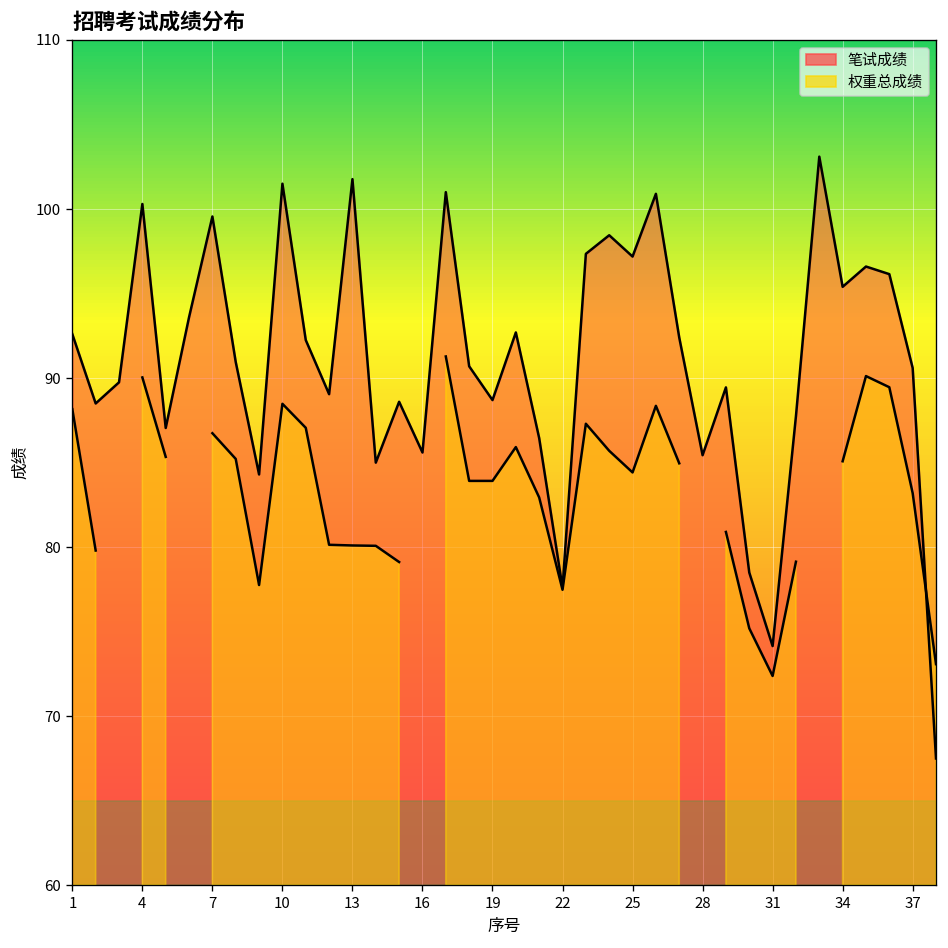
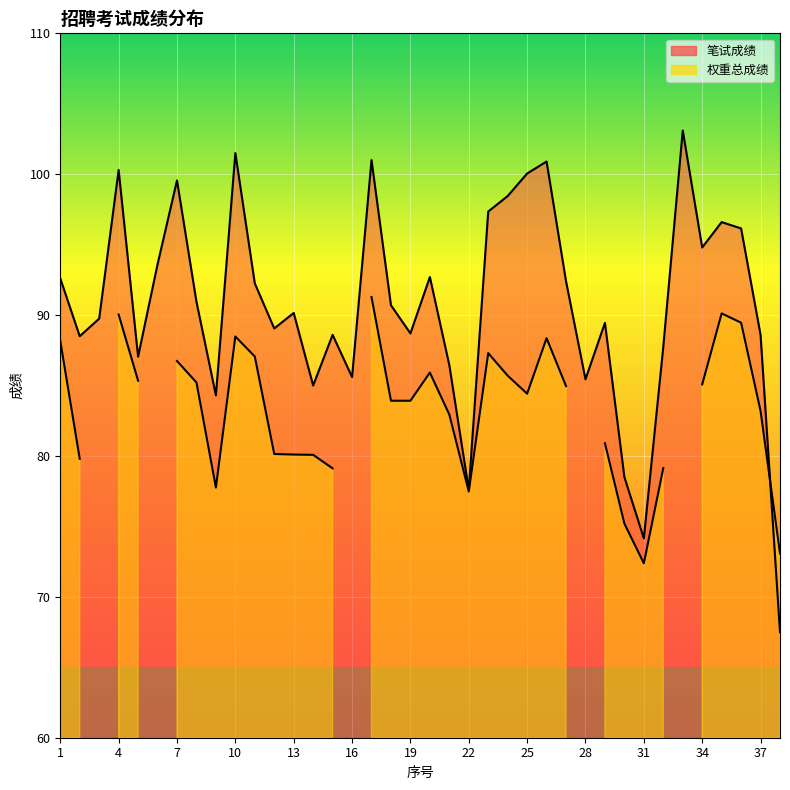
笔试成绩, 13: 101.8 -> 90.2
笔试成绩, 25: 97.2 -> 100.1
笔试成绩, 34: 95.4 -> 94.8
笔试成绩, 37: 90.6 -> 88.6
